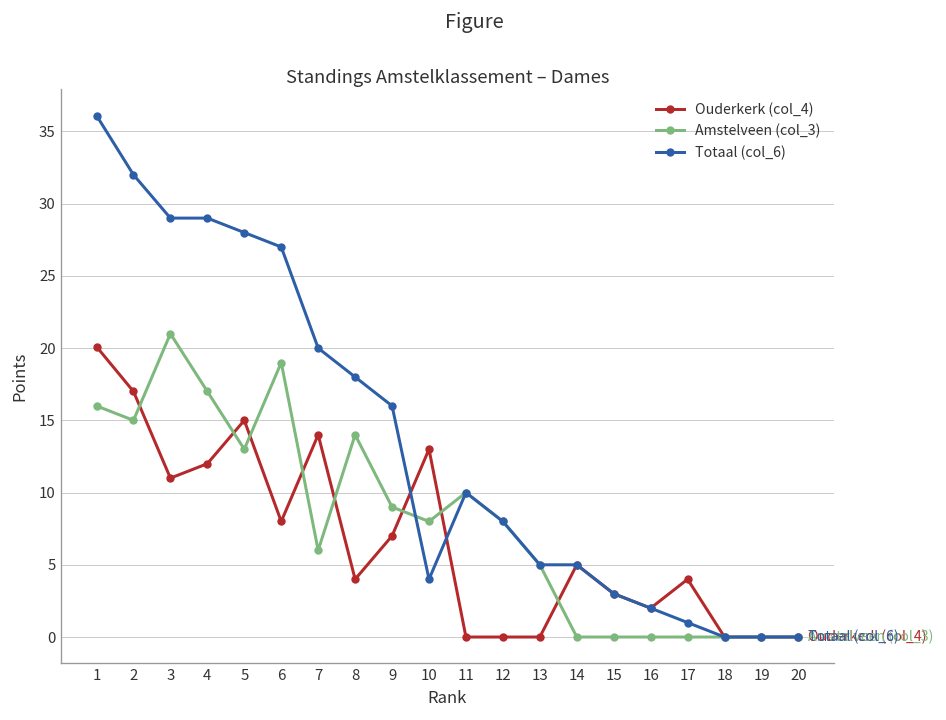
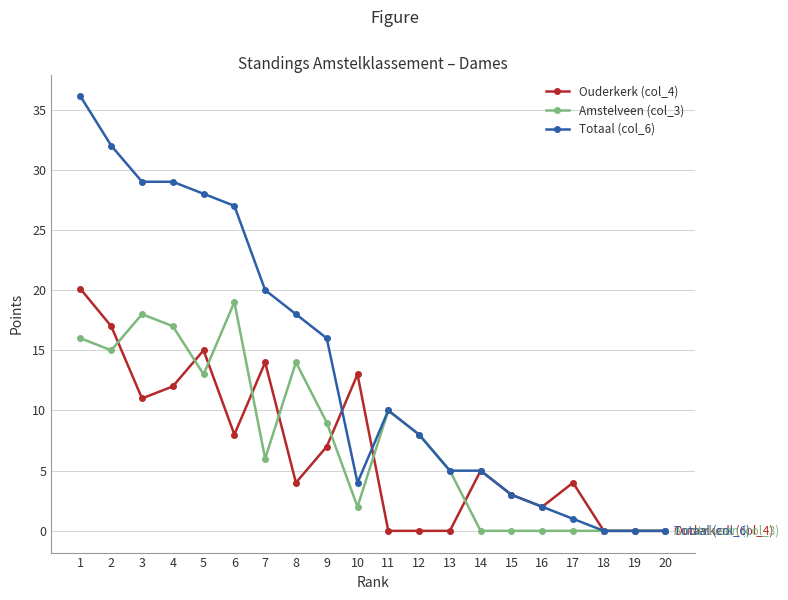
Amstelveen (col_3), 3: 21 -> 18
Amstelveen (col_3), 10: 8 -> 2
